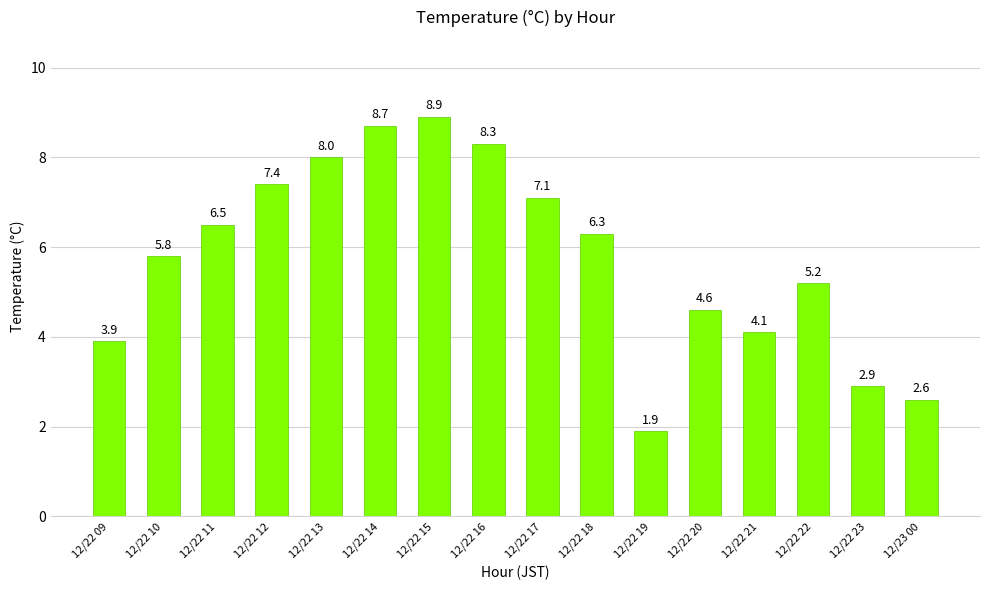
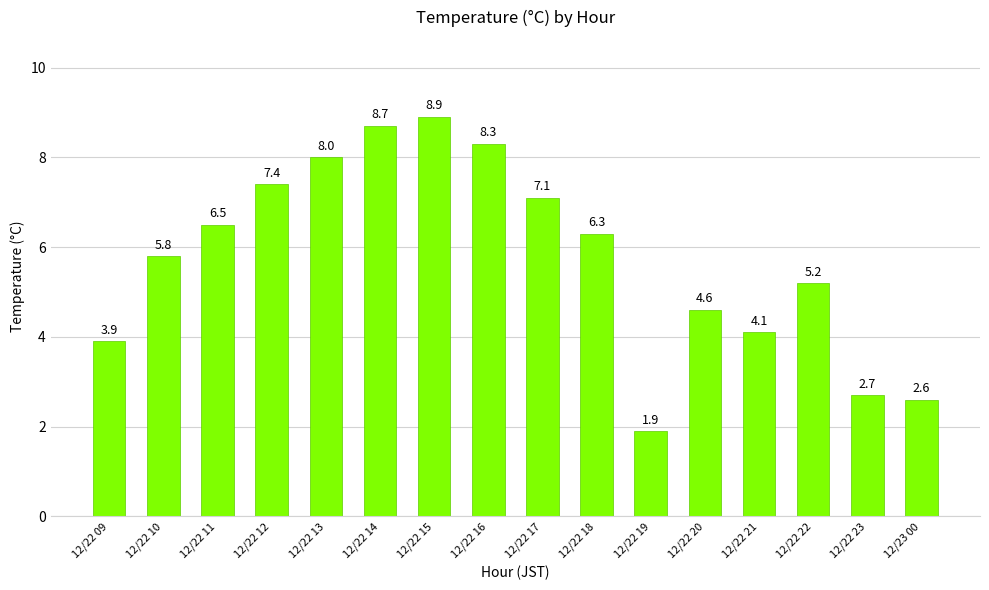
12/22 23: 2.9 -> 2.7
